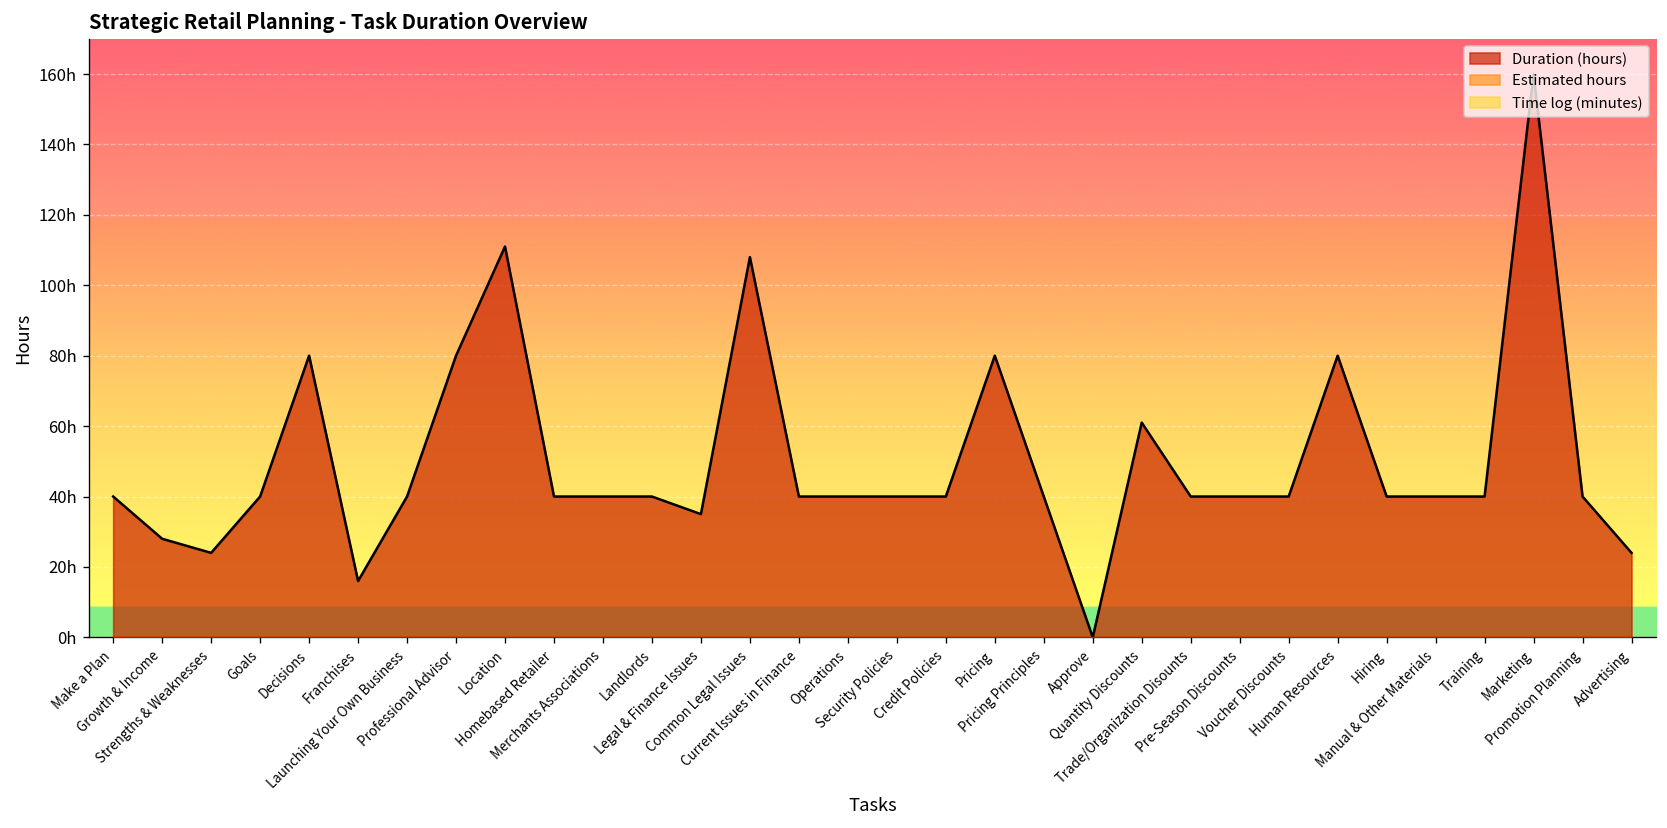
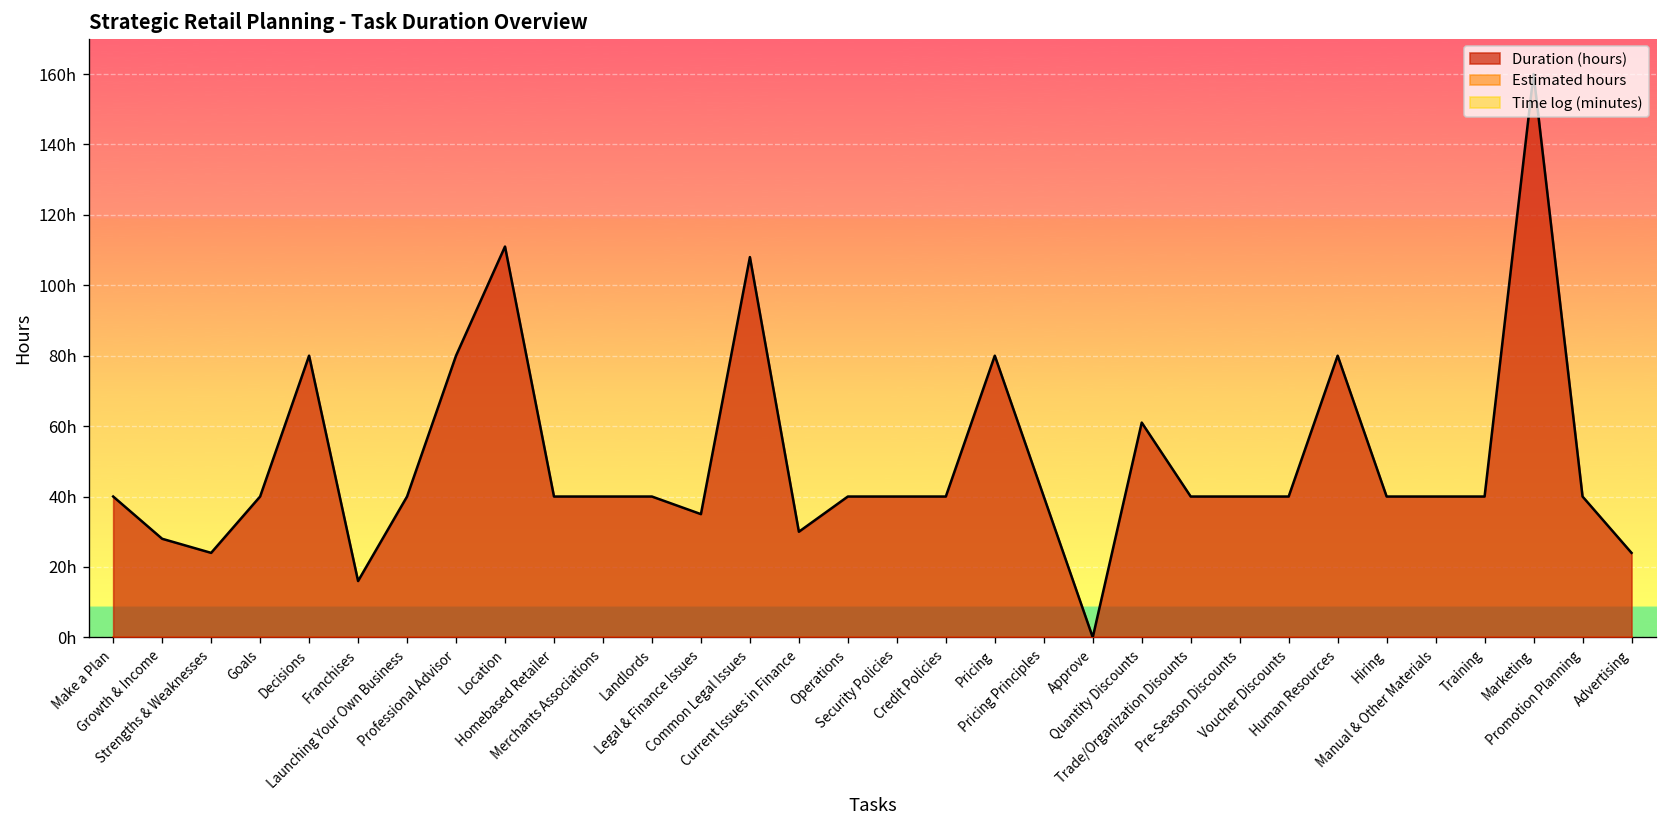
Duration (hours), Current Issues in Finance: 40h -> 30h
